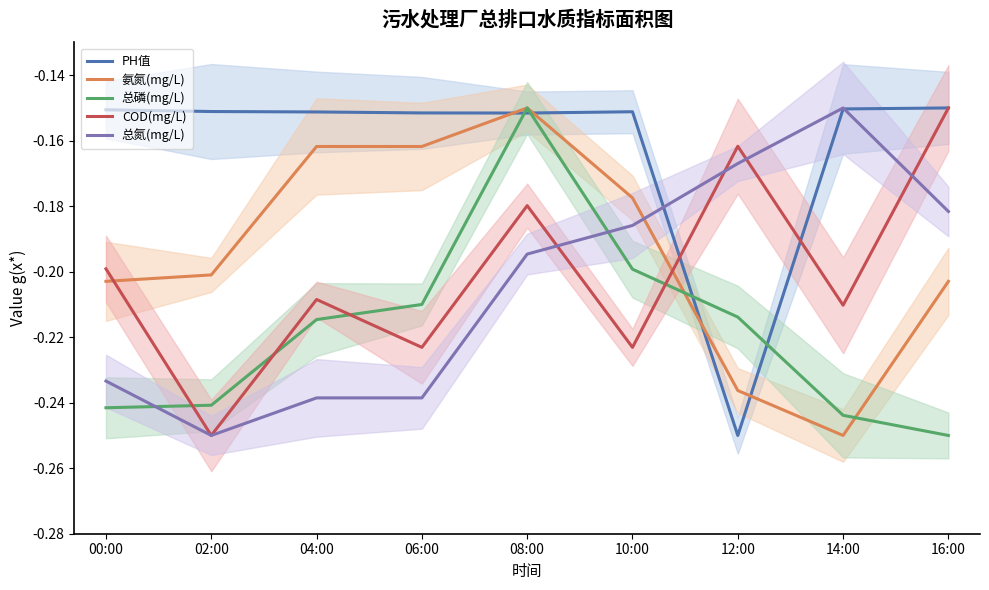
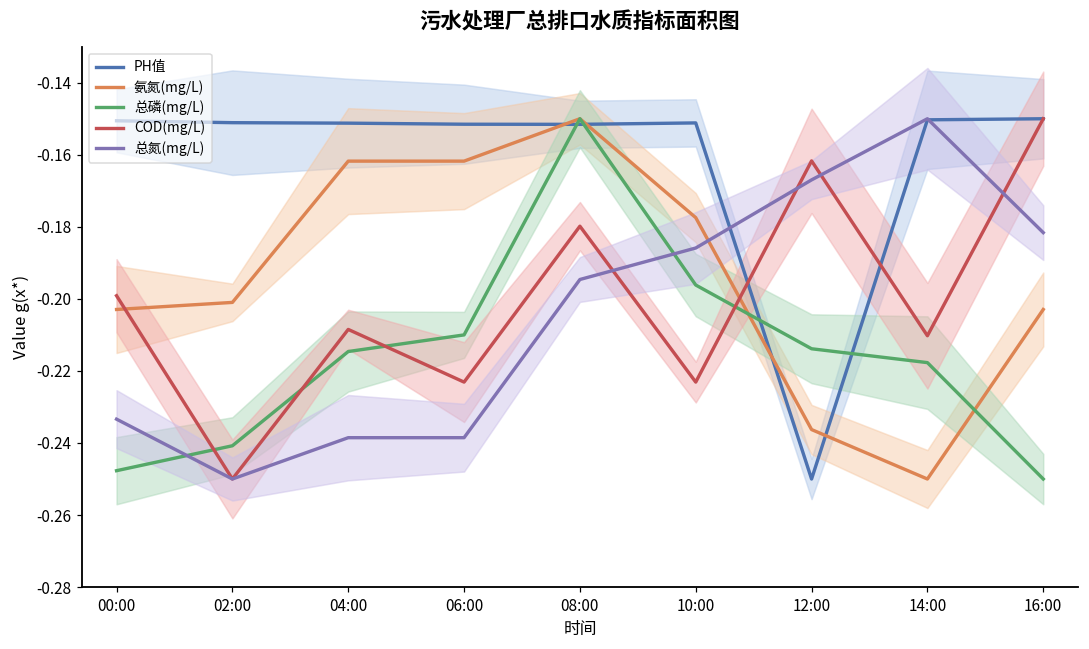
总磷(mg/L), 00:00: -0.242 -> -0.248
总磷(mg/L), 10:00: -0.199 -> -0.196
总磷(mg/L), 14:00: -0.244 -> -0.218
